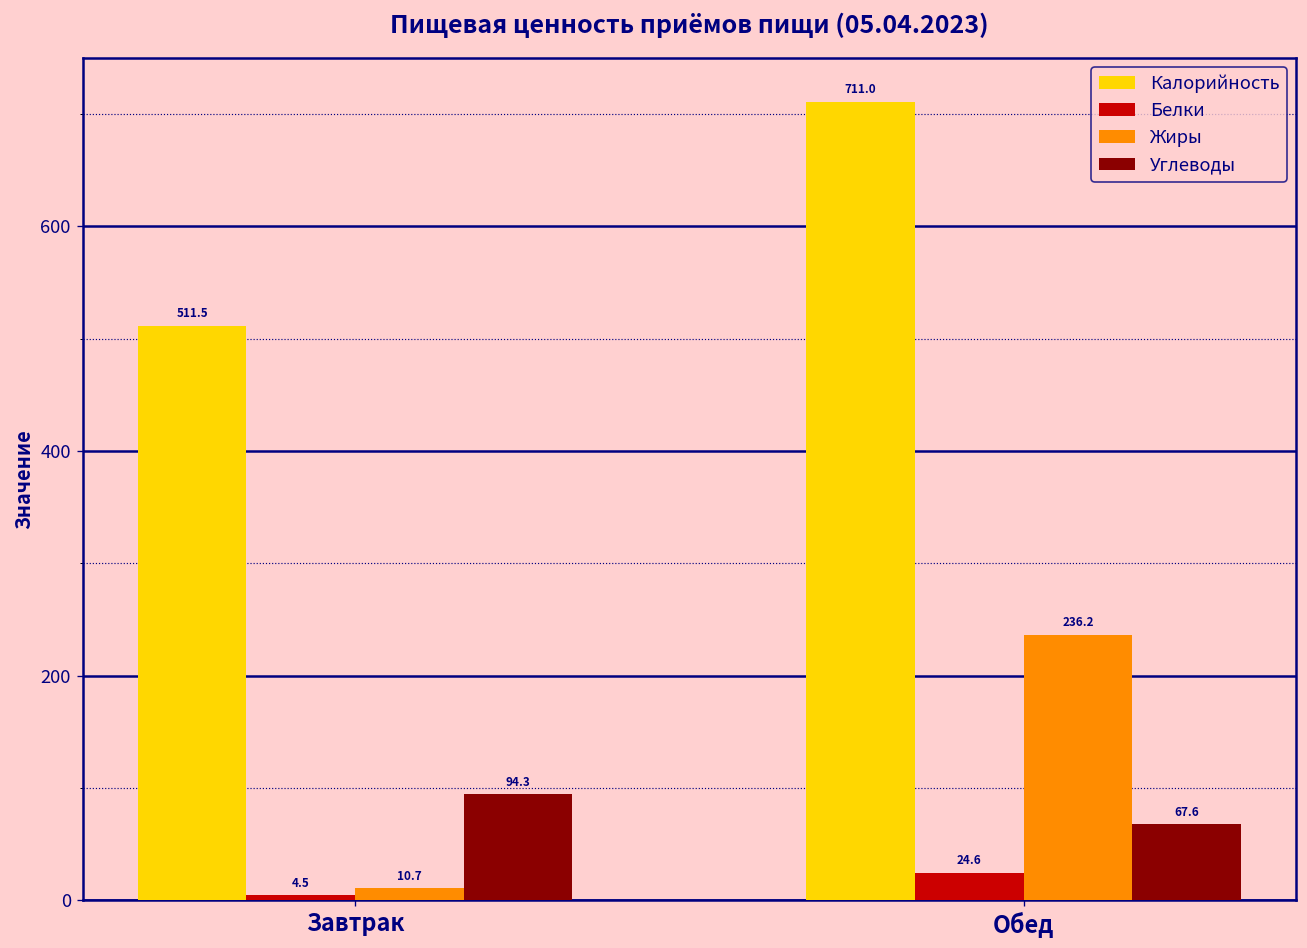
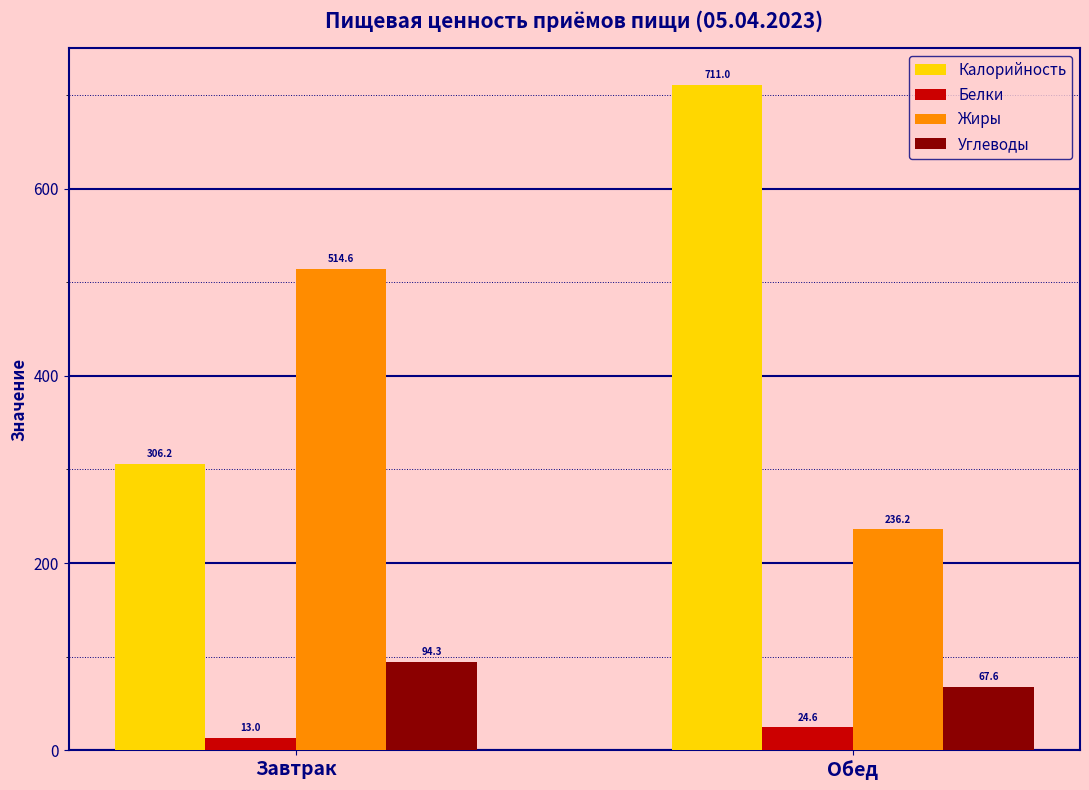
Калорийность, Завтрак: 511.5 -> 306.2
Белки, Завтрак: 4.5 -> 13.0
Жиры, Завтрак: 10.7 -> 514.6
